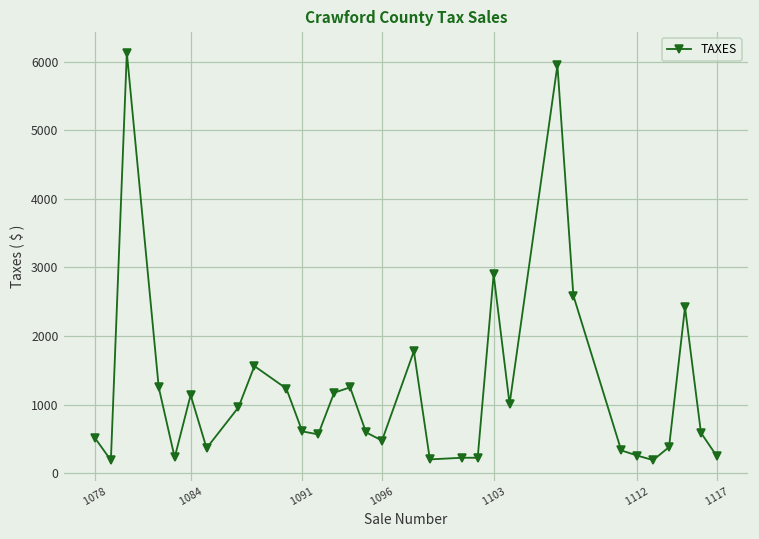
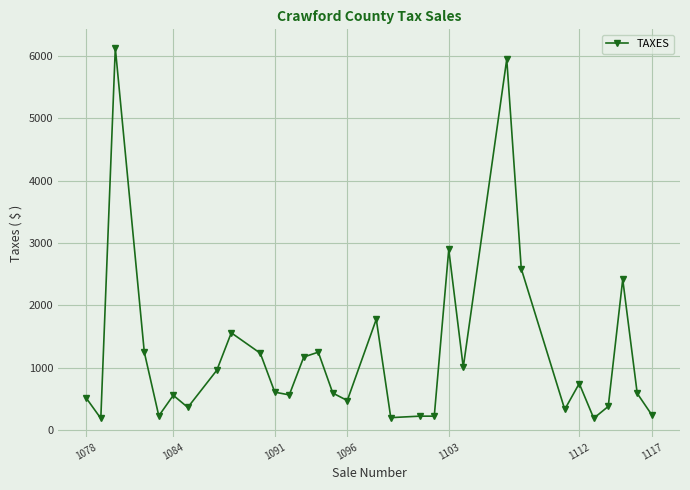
1084: 1100 -> 600
1112: 300 -> 700
